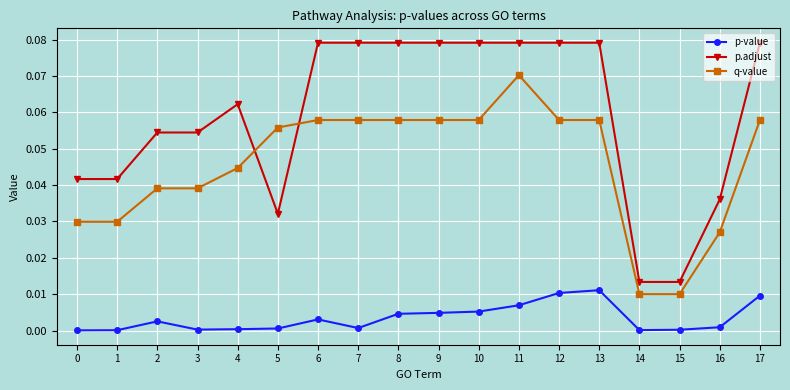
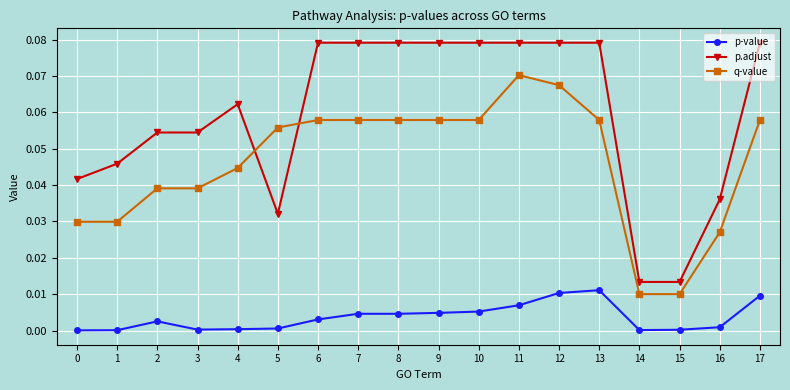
p.adjust, 1: 0.042 -> 0.046
p-value, 7: 0.001 -> 0.005
q-value, 12: 0.058 -> 0.067
